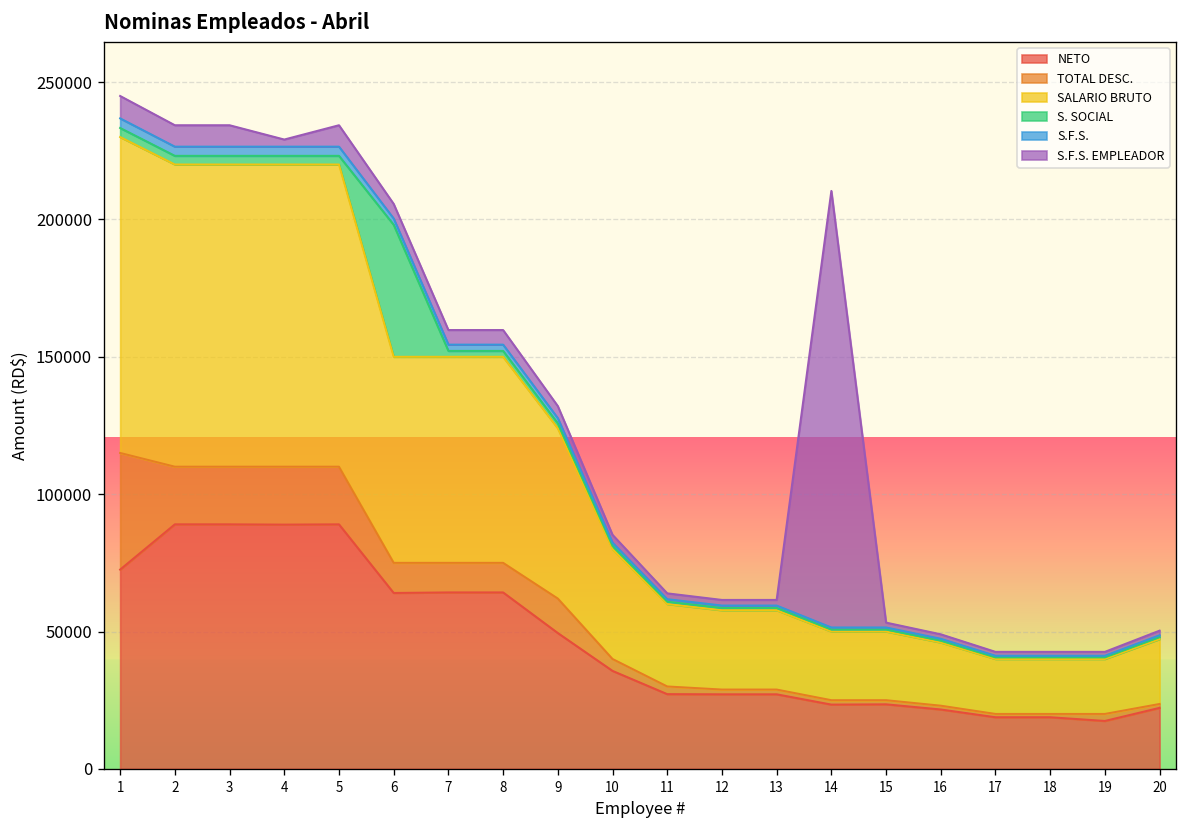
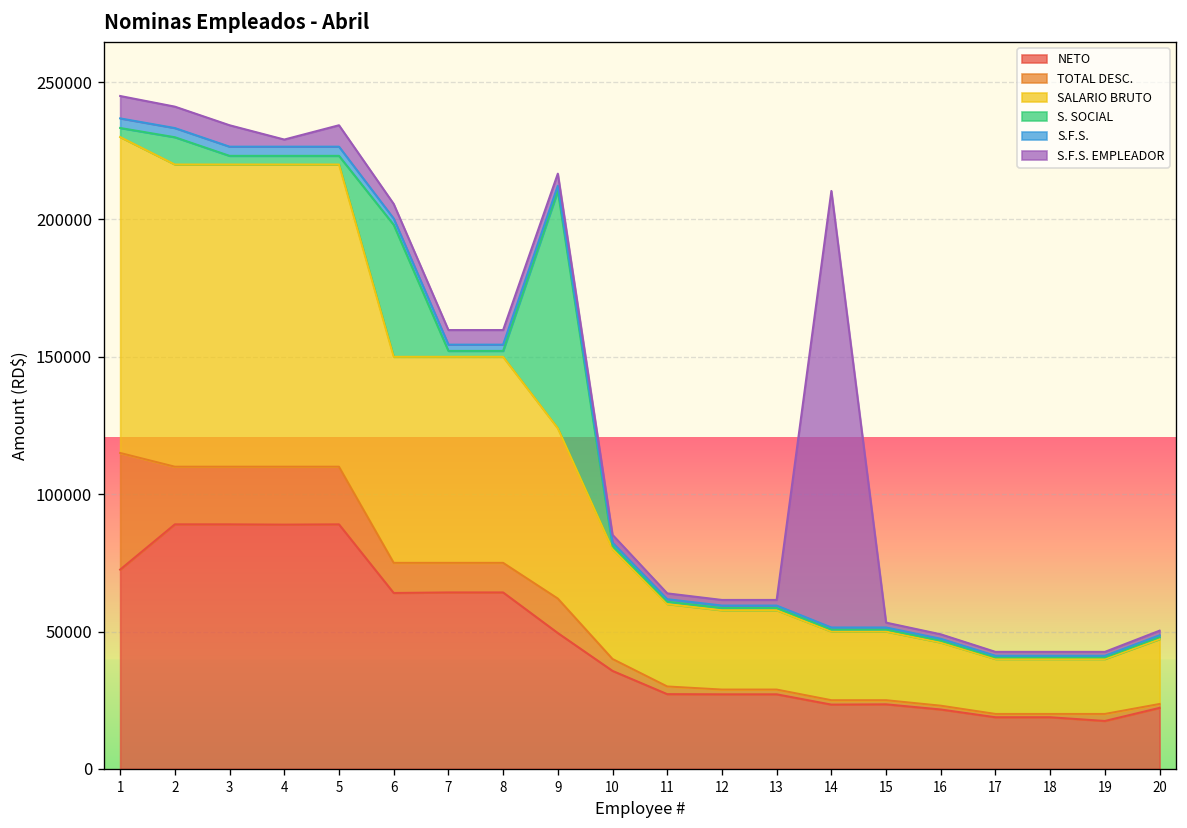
S. SOCIAL, 2: 3000 -> 10000
S. SOCIAL, 9: 2000 -> 86000
